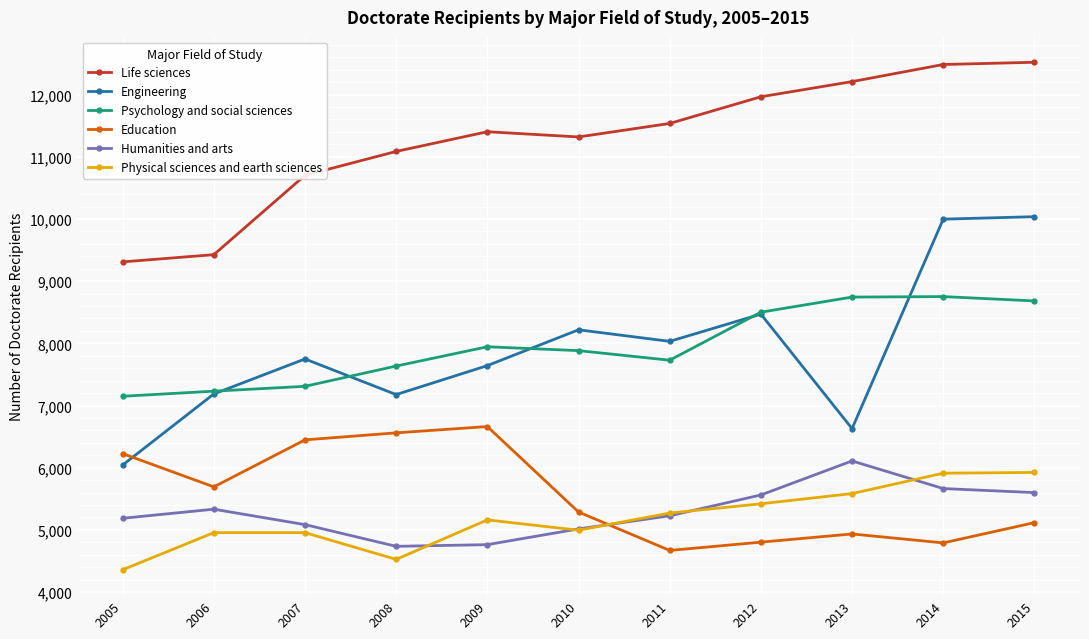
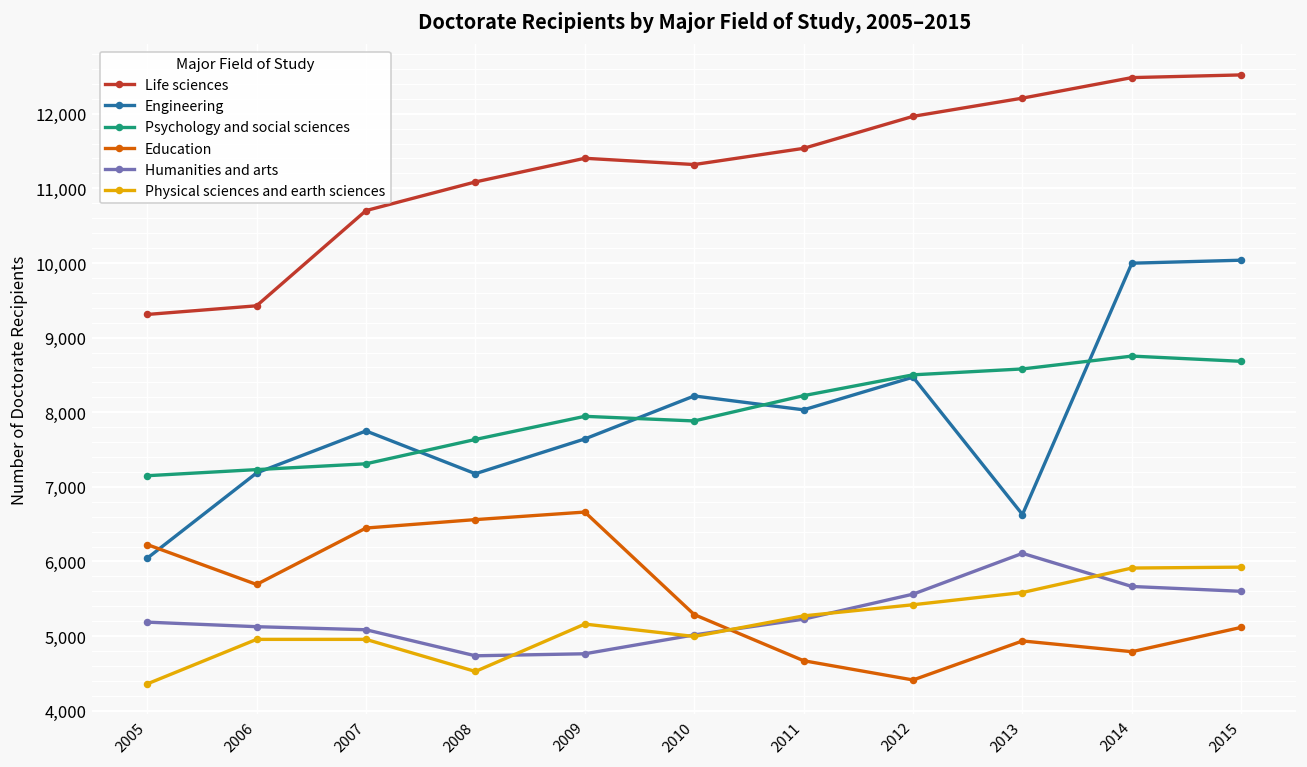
Humanities and arts, 2006: 5,300 -> 5,100
Psychology and social sciences, 2011: 7,700 -> 8,200
Education, 2012: 4,800 -> 4,400
Psychology and social sciences, 2013: 8,700 -> 8,600
